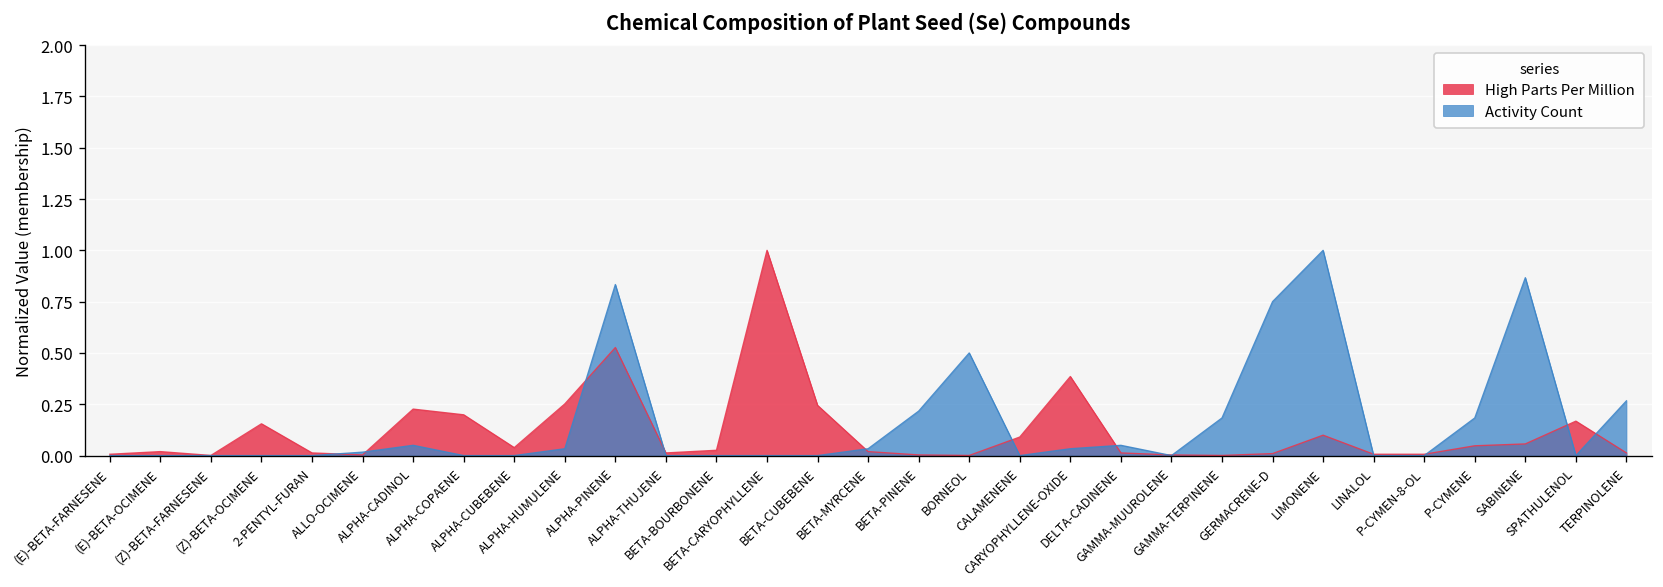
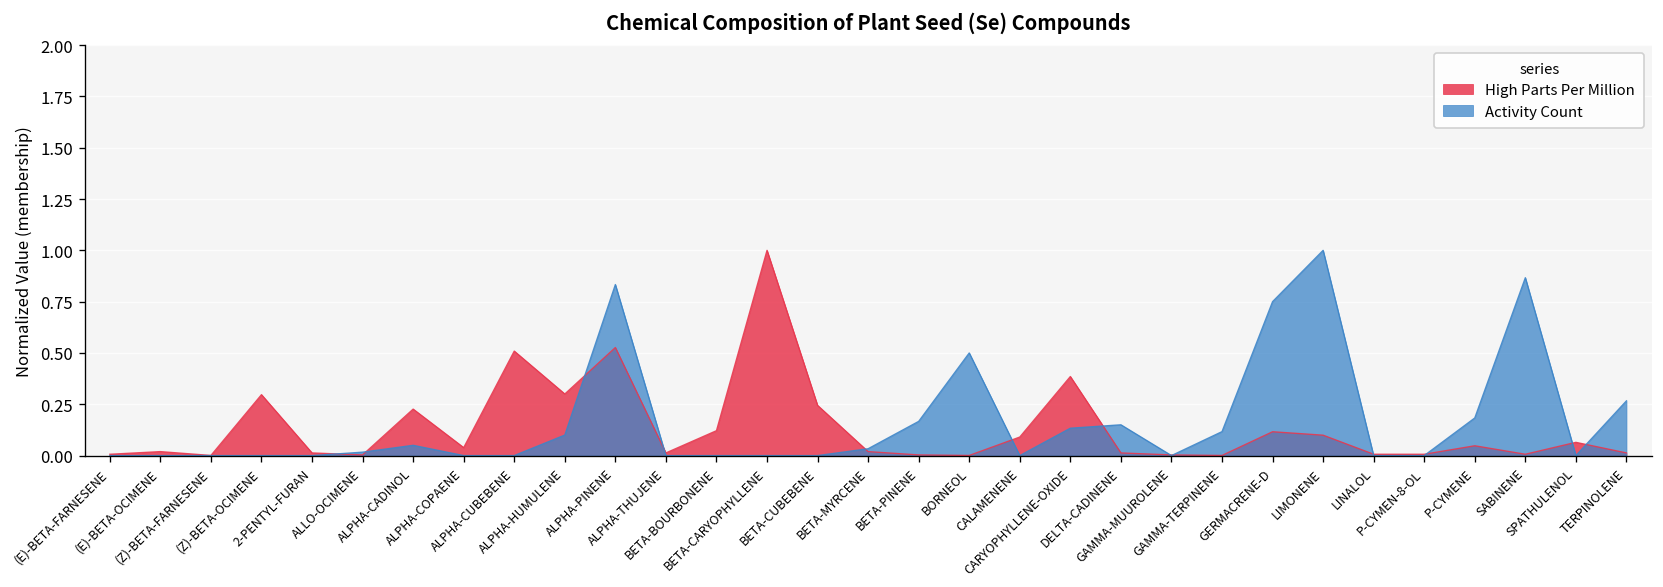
High Parts Per Million, (Z)-BETA-OCIMENE: 0.15 -> 0.30
High Parts Per Million, ALPHA-COPAENE: 0.20 -> 0.04
High Parts Per Million, ALPHA-CUBEBENE: 0.04 -> 0.51
High Parts Per Million, ALPHA-HUMULENE: 0.25 -> 0.30
Activity Count, ALPHA-HUMULENE: 0.03 -> 0.10
High Parts Per Million, BETA-BOURBONENE: 0.03 -> 0.12
Activity Count, BETA-PINENE: 0.22 -> 0.17
Activity Count, CARYOPHYLLENE-OXIDE: 0.03 -> 0.13
Activity Count, DELTA-CADINENE: 0.05 -> 0.15
Activity Count, GAMMA-TERPINENE: 0.18 -> 0.12
High Parts Per Million, GERMACRENE-D: 0.01 -> 0.12
High Parts Per Million, SABINENE: 0.06 -> 0.01
High Parts Per Million, SPATHULENOL: 0.17 -> 0.06
